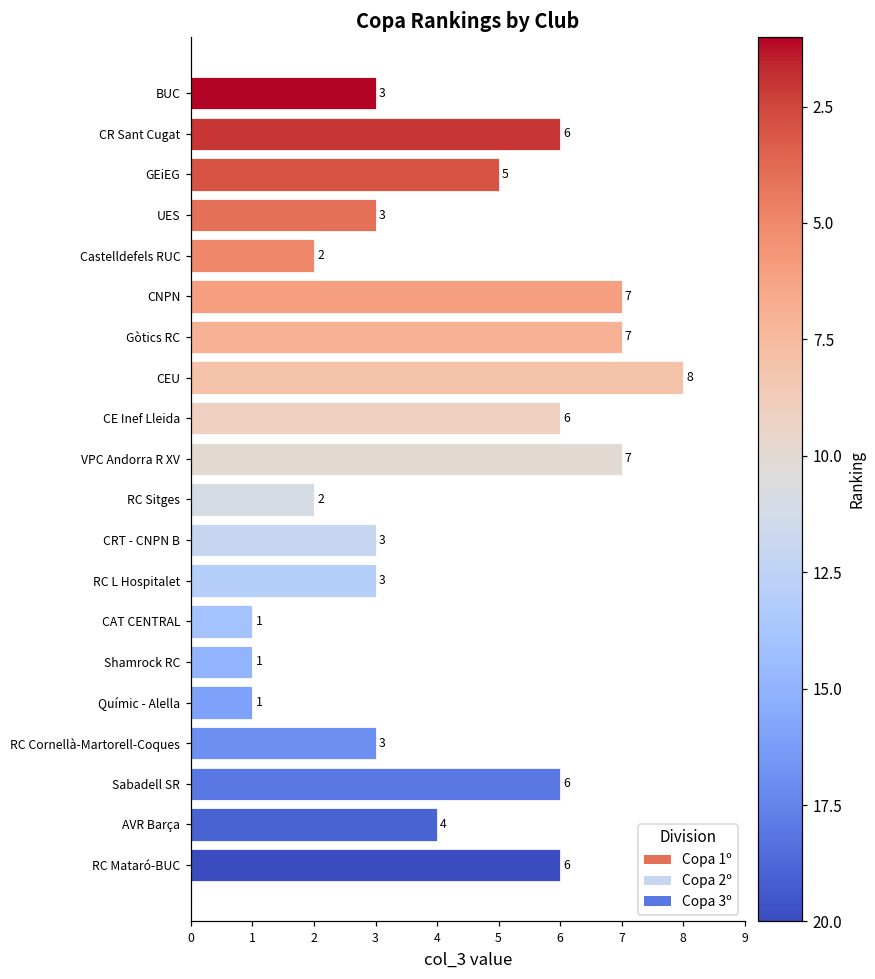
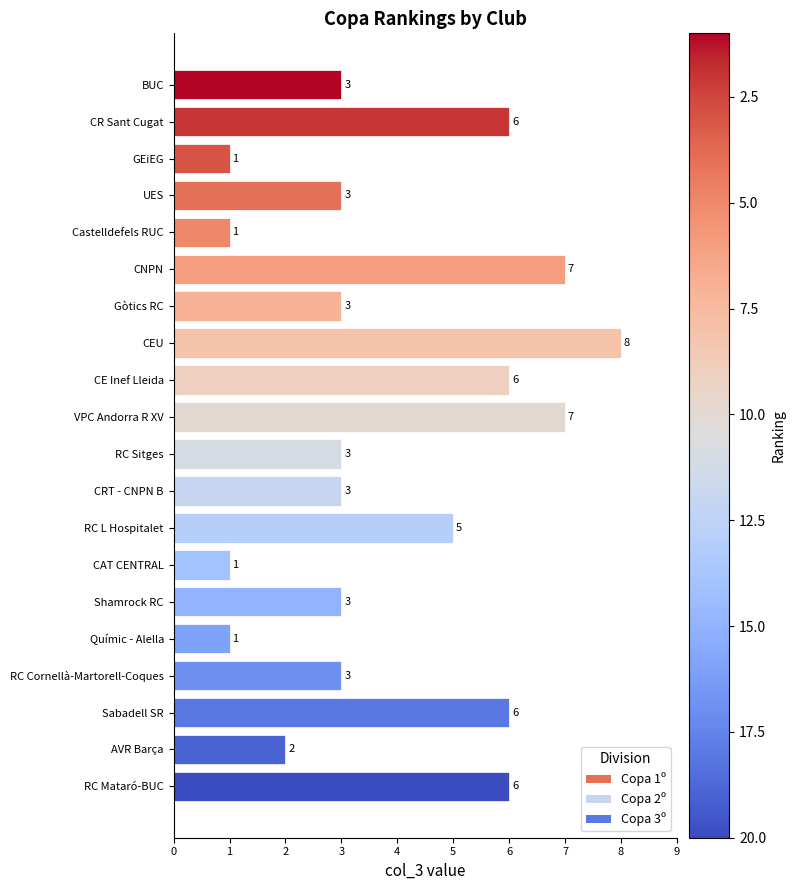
GEiEG: 5 -> 1
Castelldefels RUC: 2 -> 1
Gòtics RC: 7 -> 3
RC Sitges: 2 -> 3
RC L Hospitalet: 3 -> 5
Shamrock RC: 1 -> 3
AVR Barça: 4 -> 2
